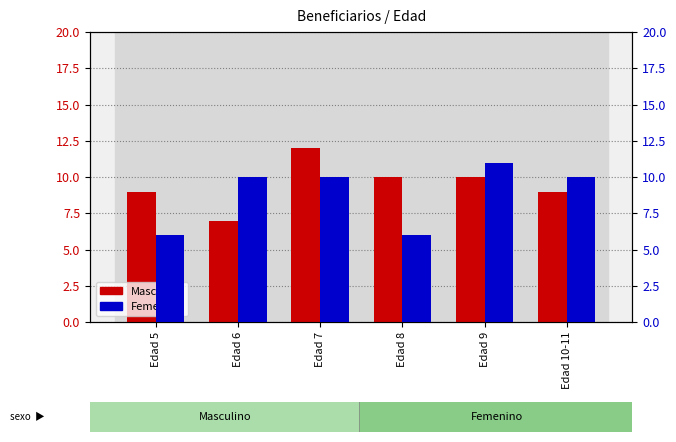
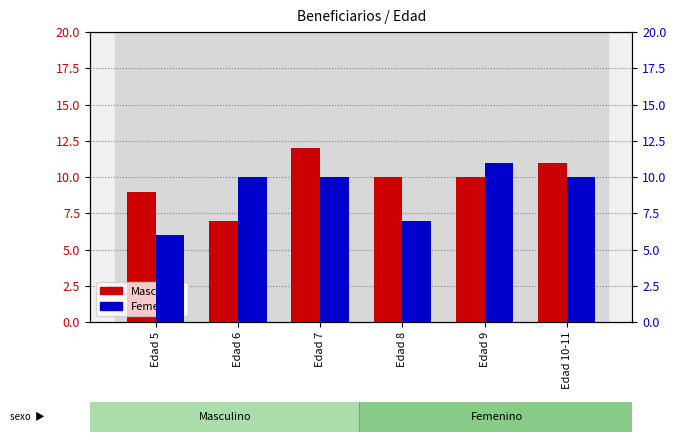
Masculino, Edad 10-11: 9 -> 11
Femenino, Edad 8: 6 -> 7
